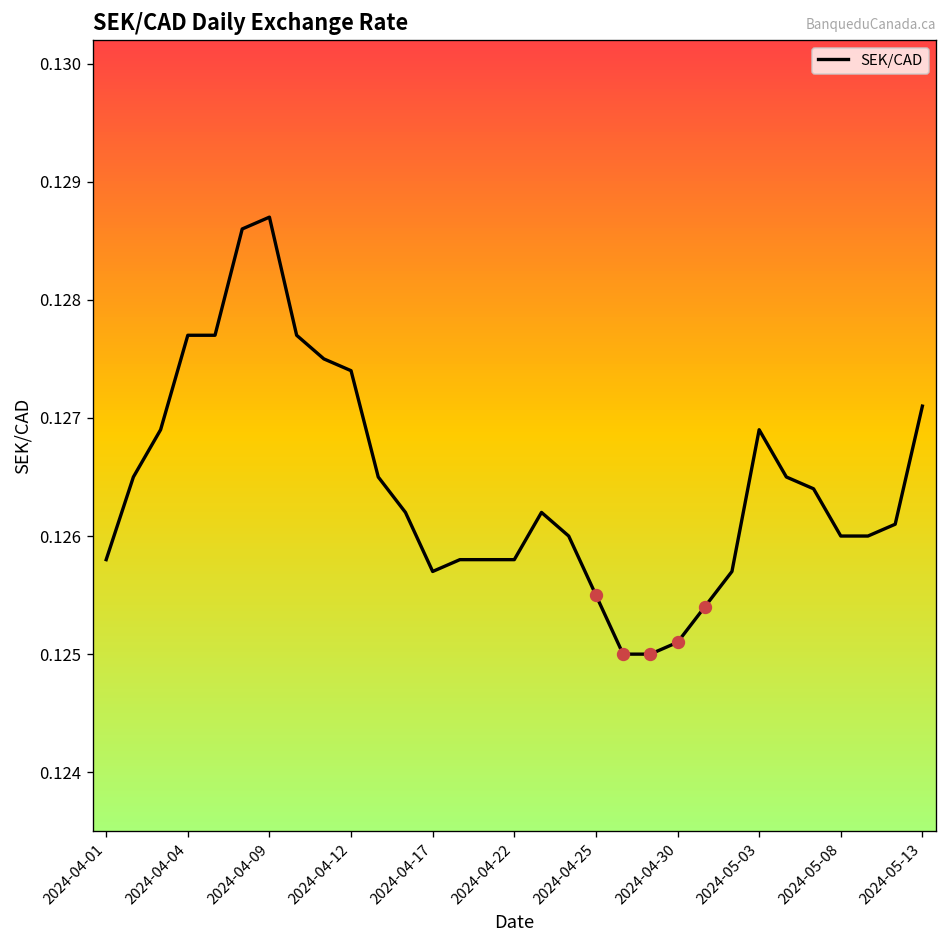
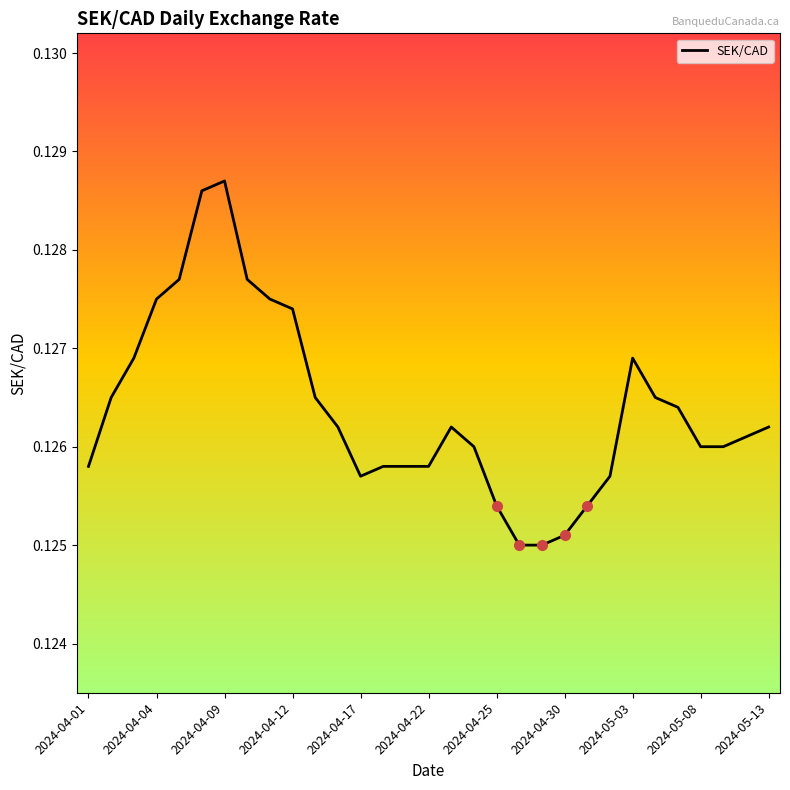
SEK/CAD, 2024-04-04: 0.1277 -> 0.1275
SEK/CAD, 2024-04-25: 0.1255 -> 0.1254
SEK/CAD, 2024-05-13: 0.1271 -> 0.1262
